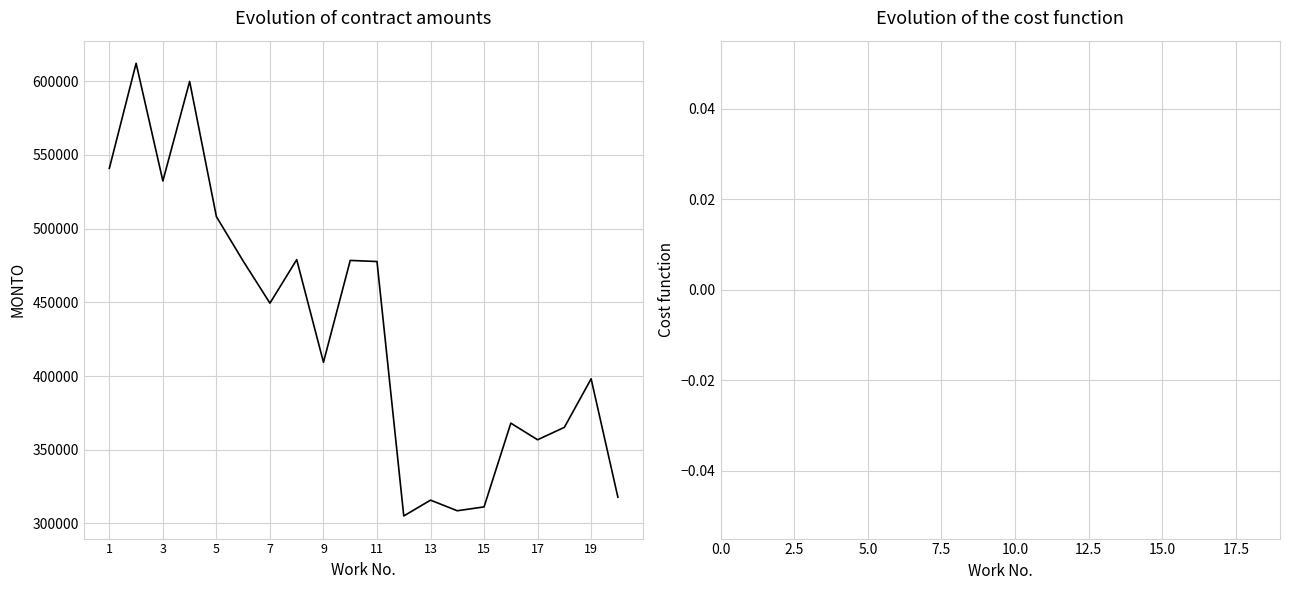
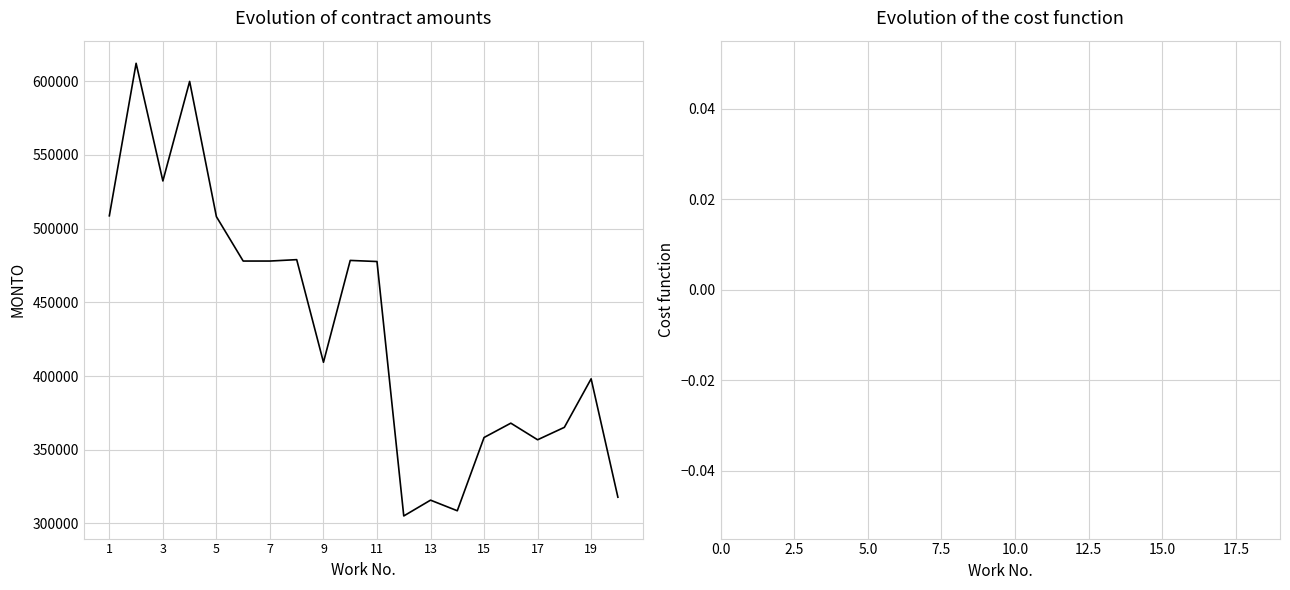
1: 541000 -> 509000
7: 449000 -> 478000
15: 311000 -> 358000
